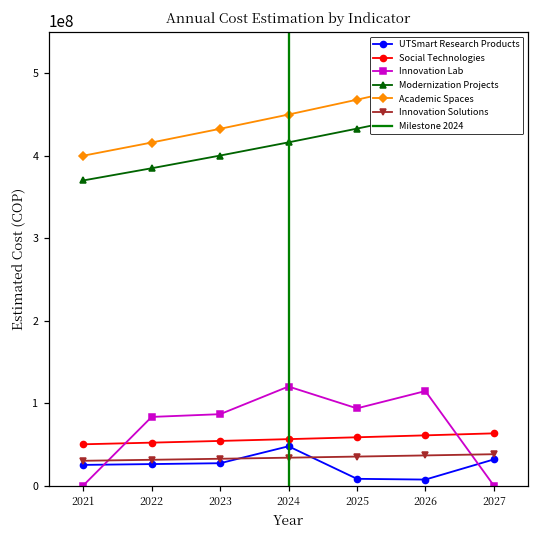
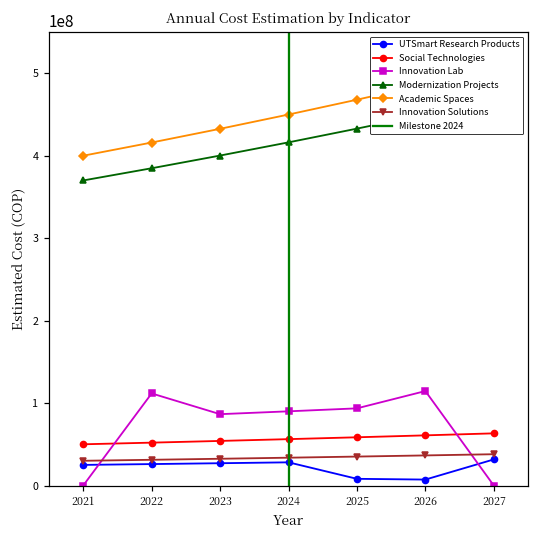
Innovation Lab, 2022: 80000000 -> 110000000
UTSmart Research Products, 2024: 50000000 -> 30000000
Innovation Lab, 2024: 120000000 -> 90000000
